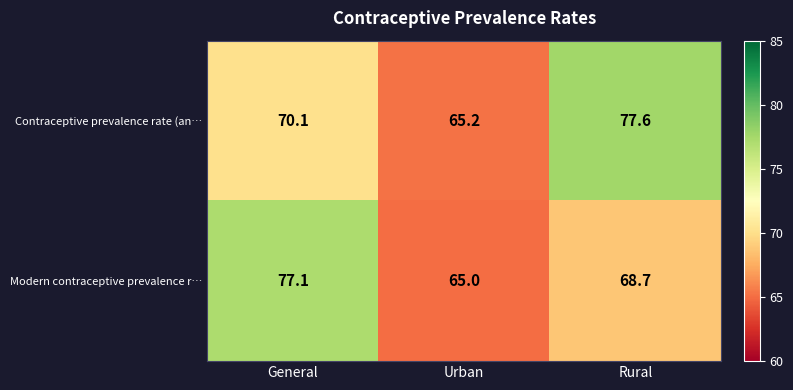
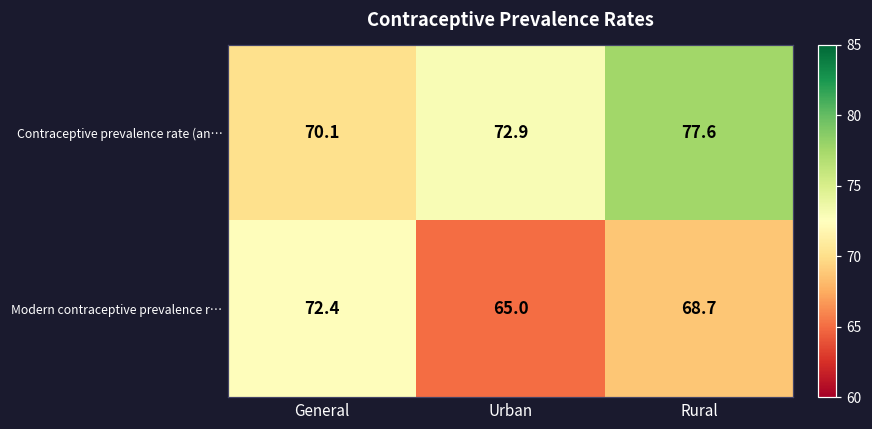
Contraceptive prevalence rate (an…, Urban: 65.2 -> 72.9
Modern contraceptive prevalence r…, General: 77.1 -> 72.4
